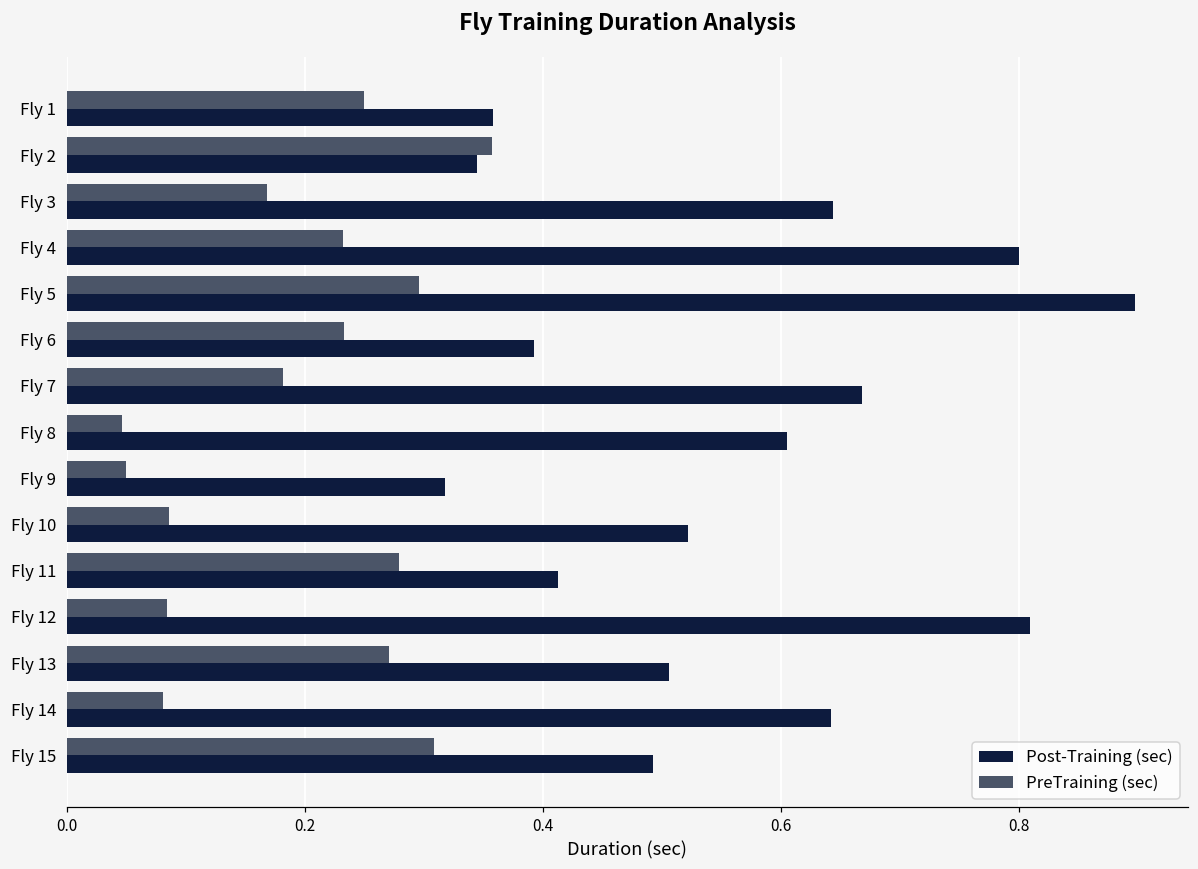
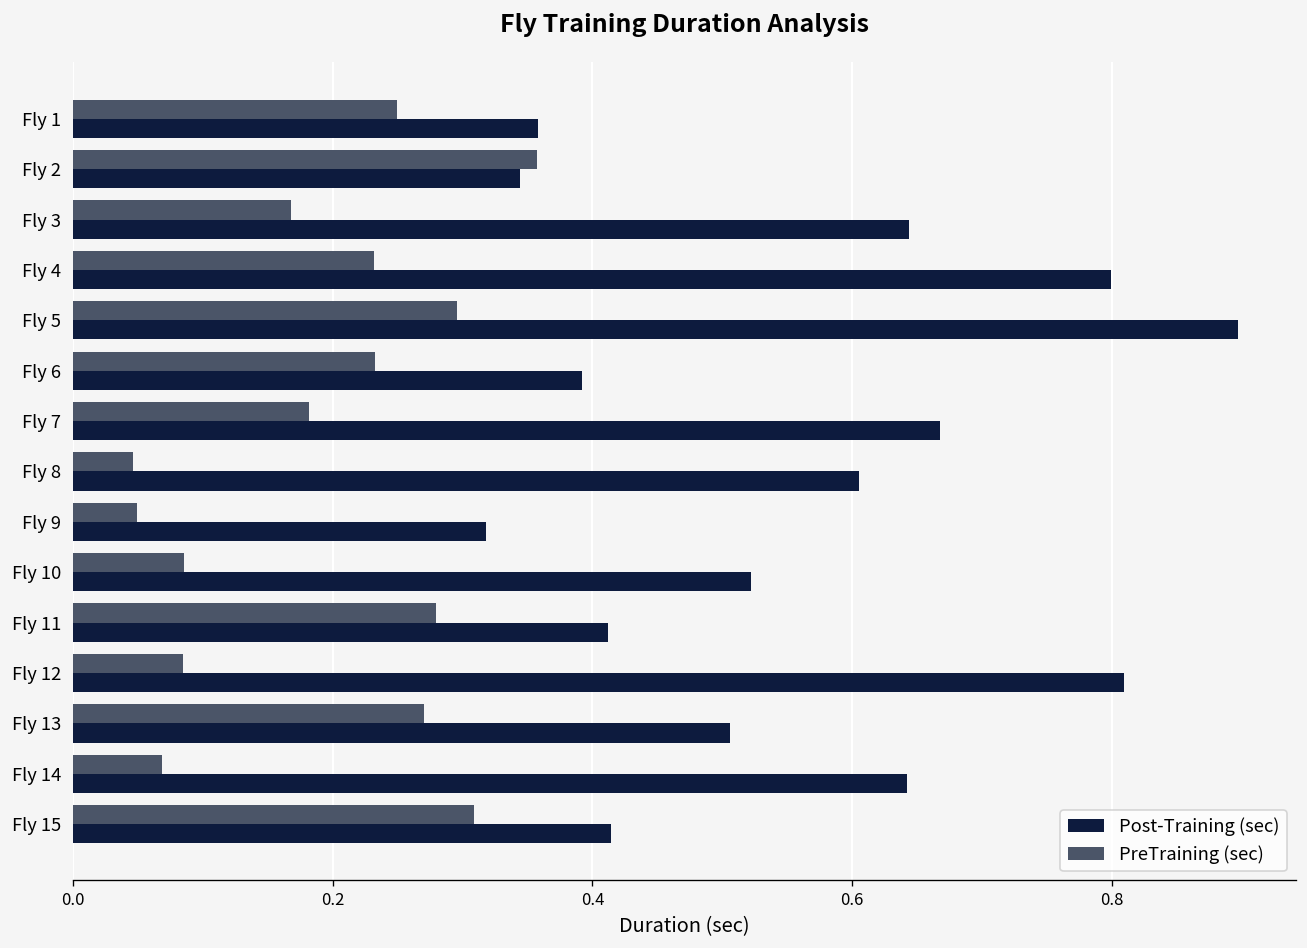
PreTraining (sec), Fly 14: 0.081 -> 0.068
Post-Training (sec), Fly 15: 0.492 -> 0.415
